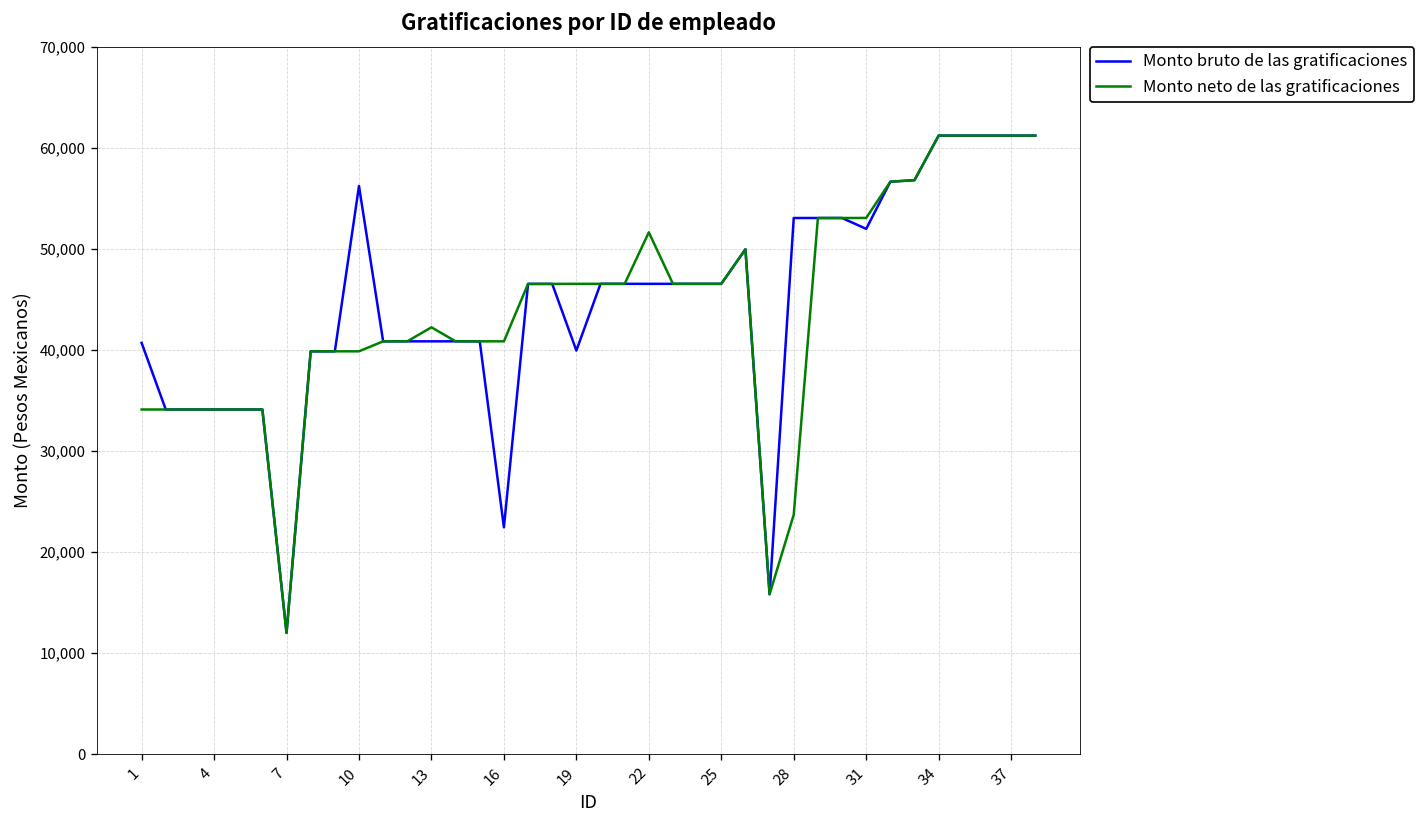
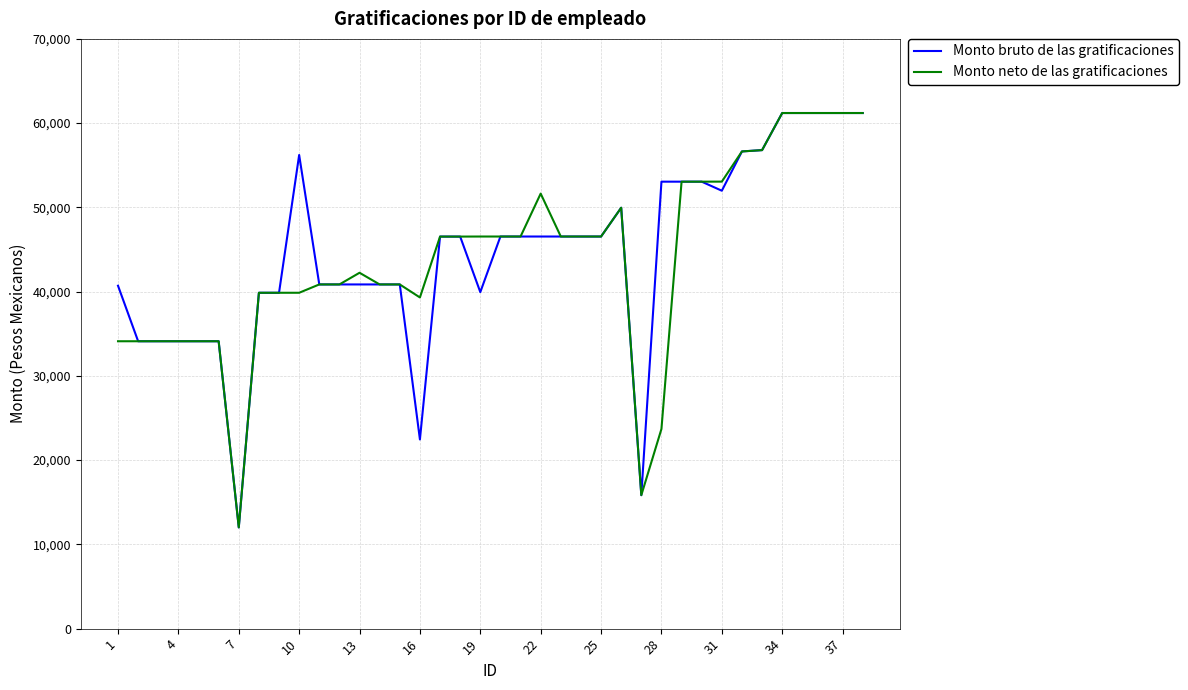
Monto neto de las gratificaciones, 16: 41,000 -> 39,000
